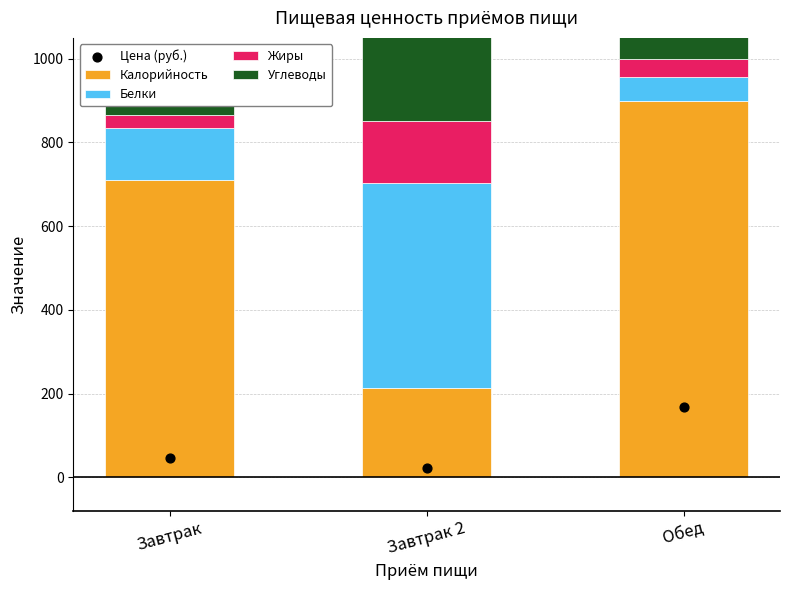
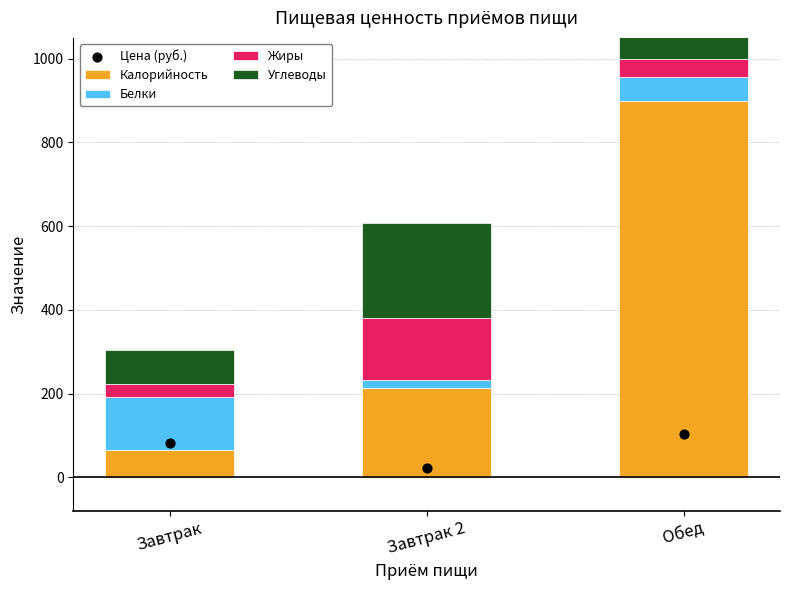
Цена (руб.), Завтрак: 40 -> 80
Калорийность, Завтрак: 710 -> 70
Белки, Завтрак 2: 490 -> 20
Цена (руб.), Обед: 170 -> 100
